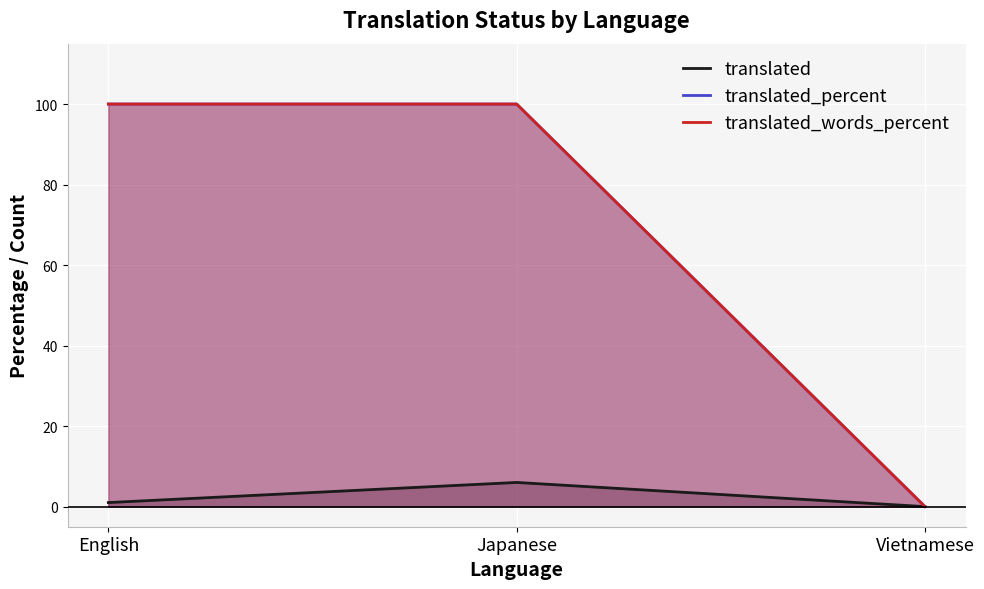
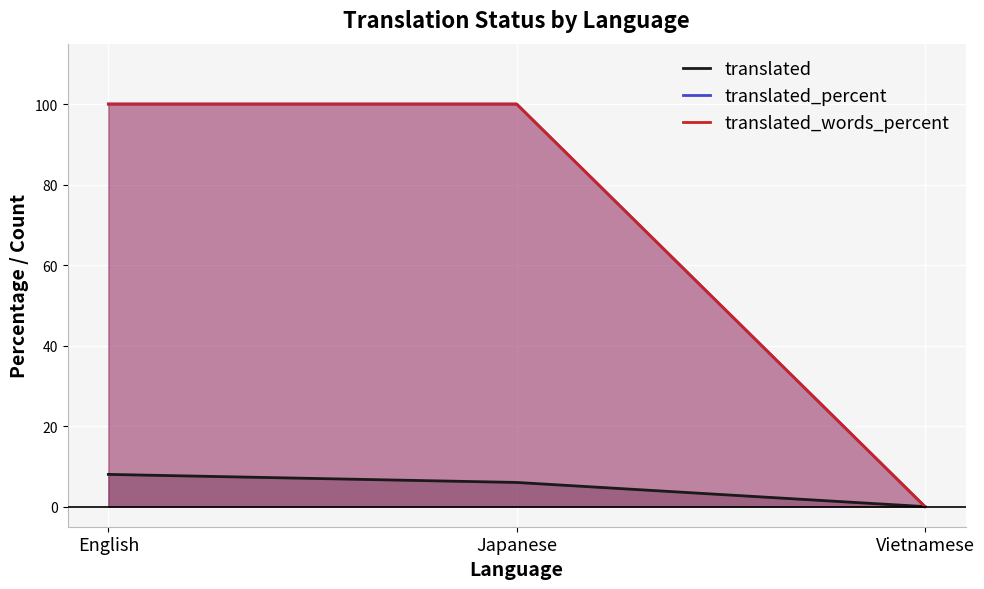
translated, English: 1 -> 8
